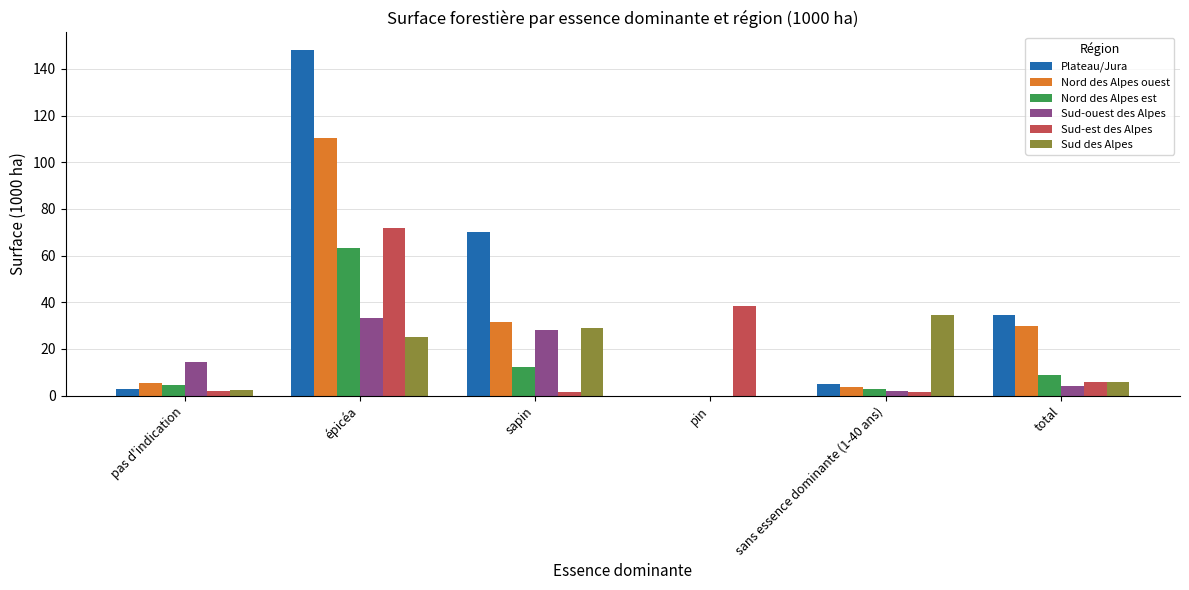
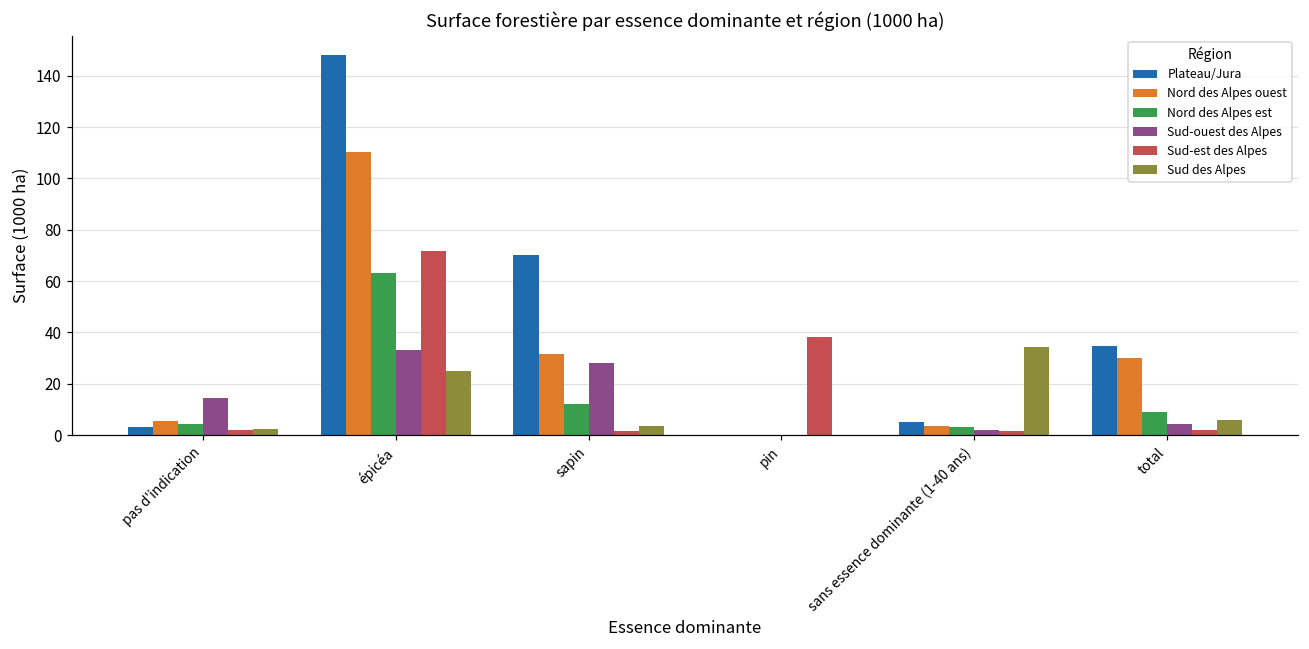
Sud des Alpes, sapin: 29 -> 4
Sud-est des Alpes, total: 6 -> 2
